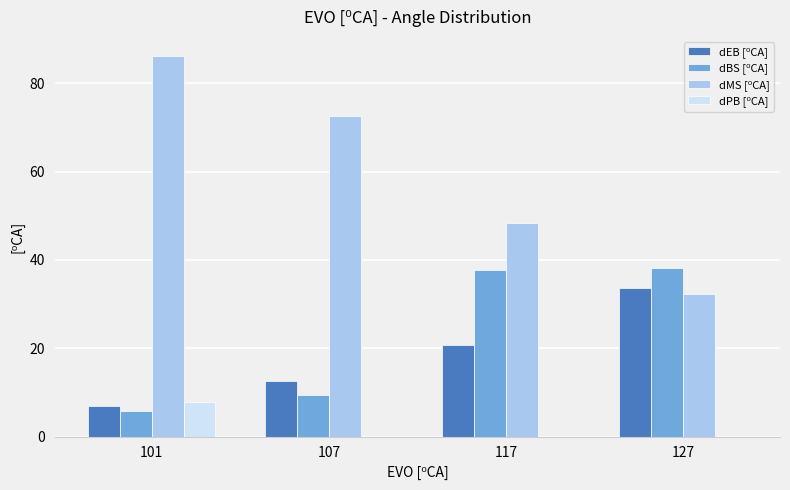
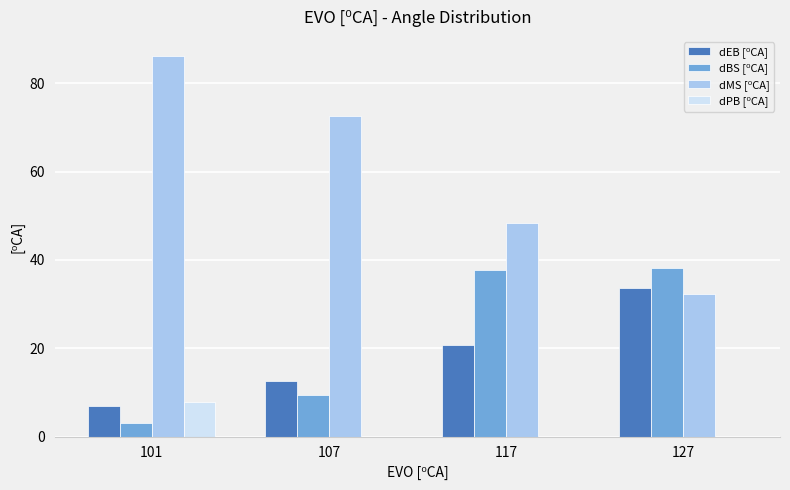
dBS [⁰CA], 101: 6 -> 3
